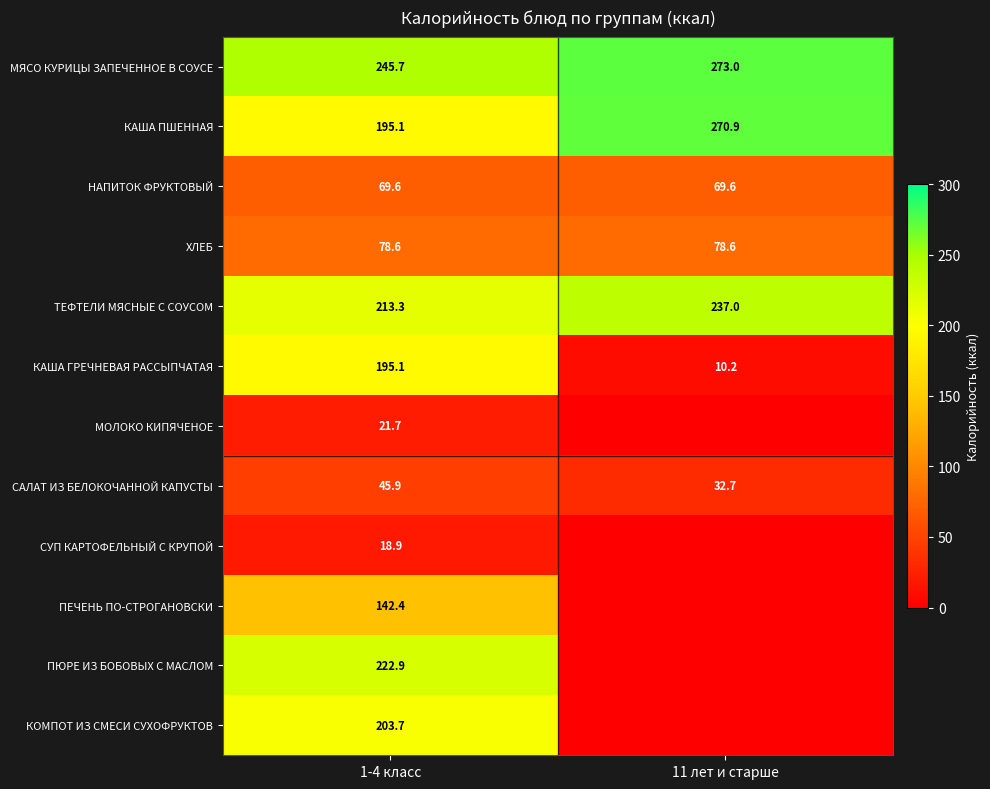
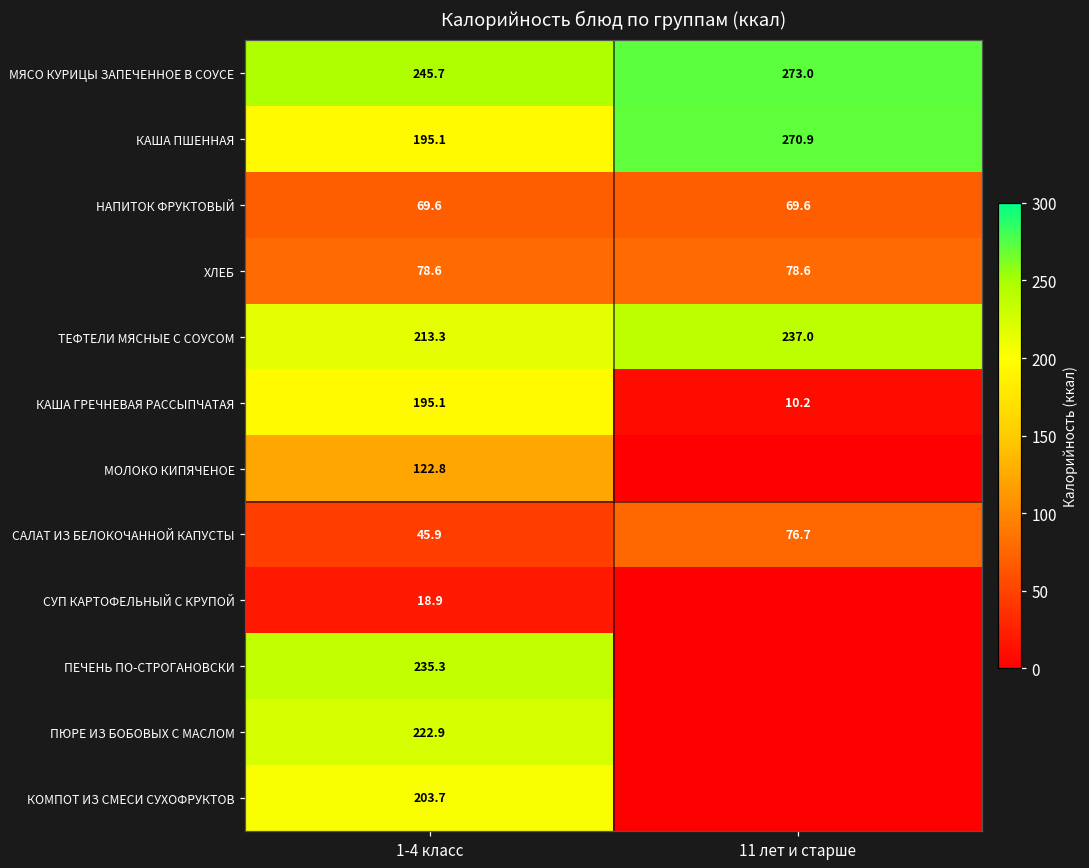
МОЛОКО КИПЯЧЕНОЕ, 1-4 класс: 21.7 -> 122.8
САЛАТ ИЗ БЕЛОКОЧАННОЙ КАПУСТЫ, 11 лет и старше: 32.7 -> 76.7
ПЕЧЕНЬ ПО-СТРОГАНОВСКИ, 1-4 класс: 142.4 -> 235.3
